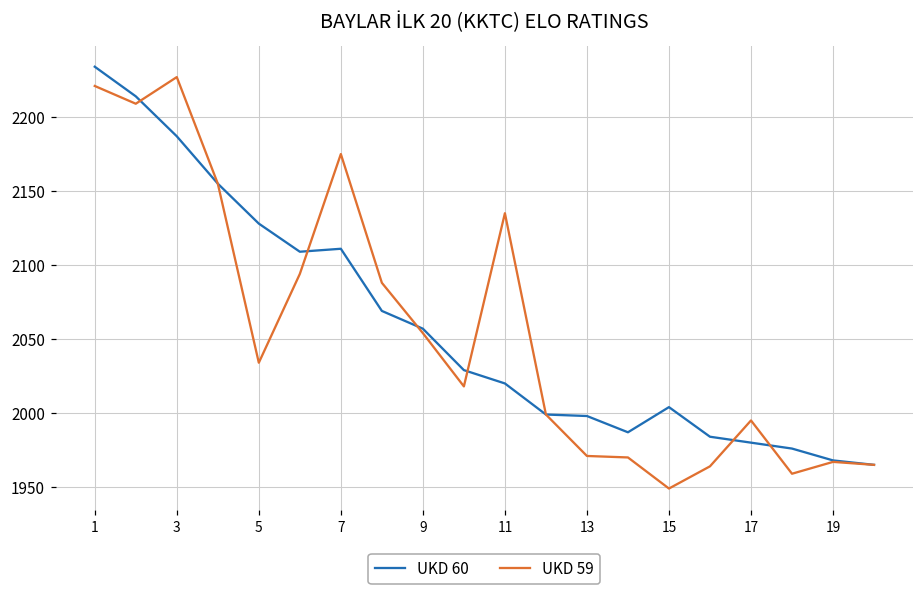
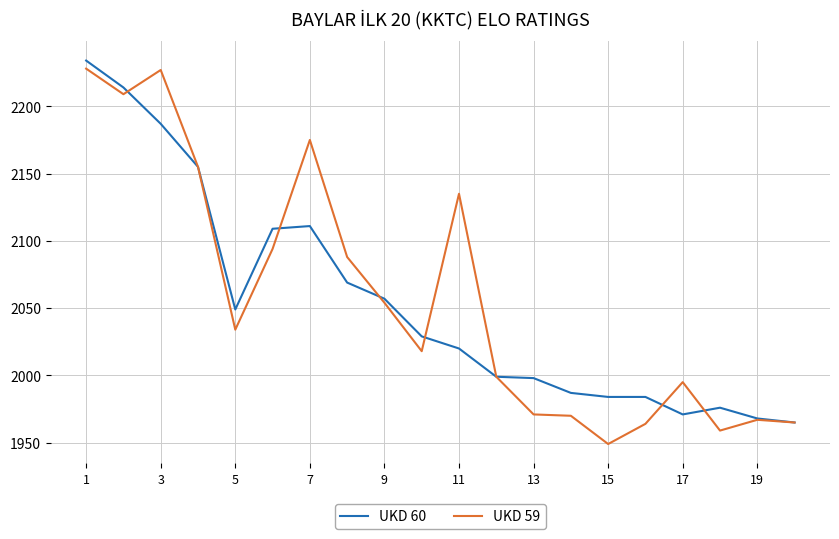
UKD 59, 1: 2221 -> 2228
UKD 60, 5: 2128 -> 2049
UKD 60, 15: 2004 -> 1984
UKD 60, 17: 1980 -> 1971
